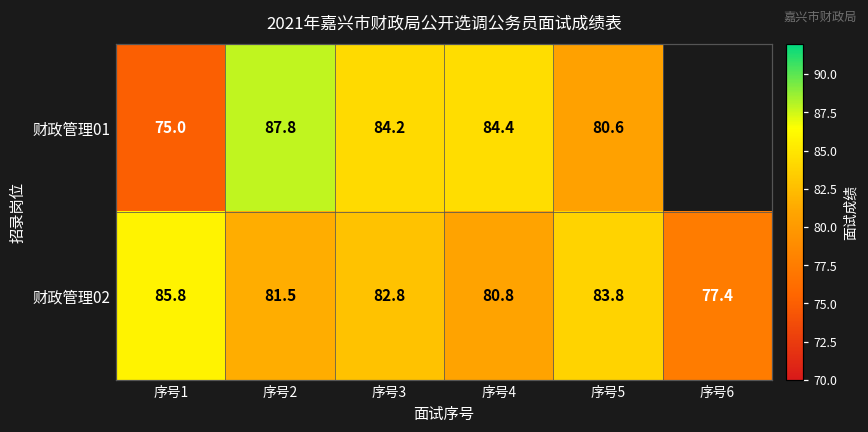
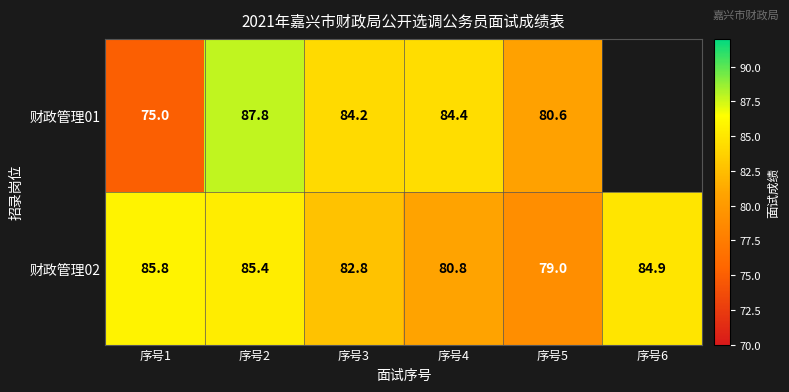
财政管理02, 序号2: 81.5 -> 85.4
财政管理02, 序号5: 83.8 -> 79.0
财政管理02, 序号6: 77.4 -> 84.9
